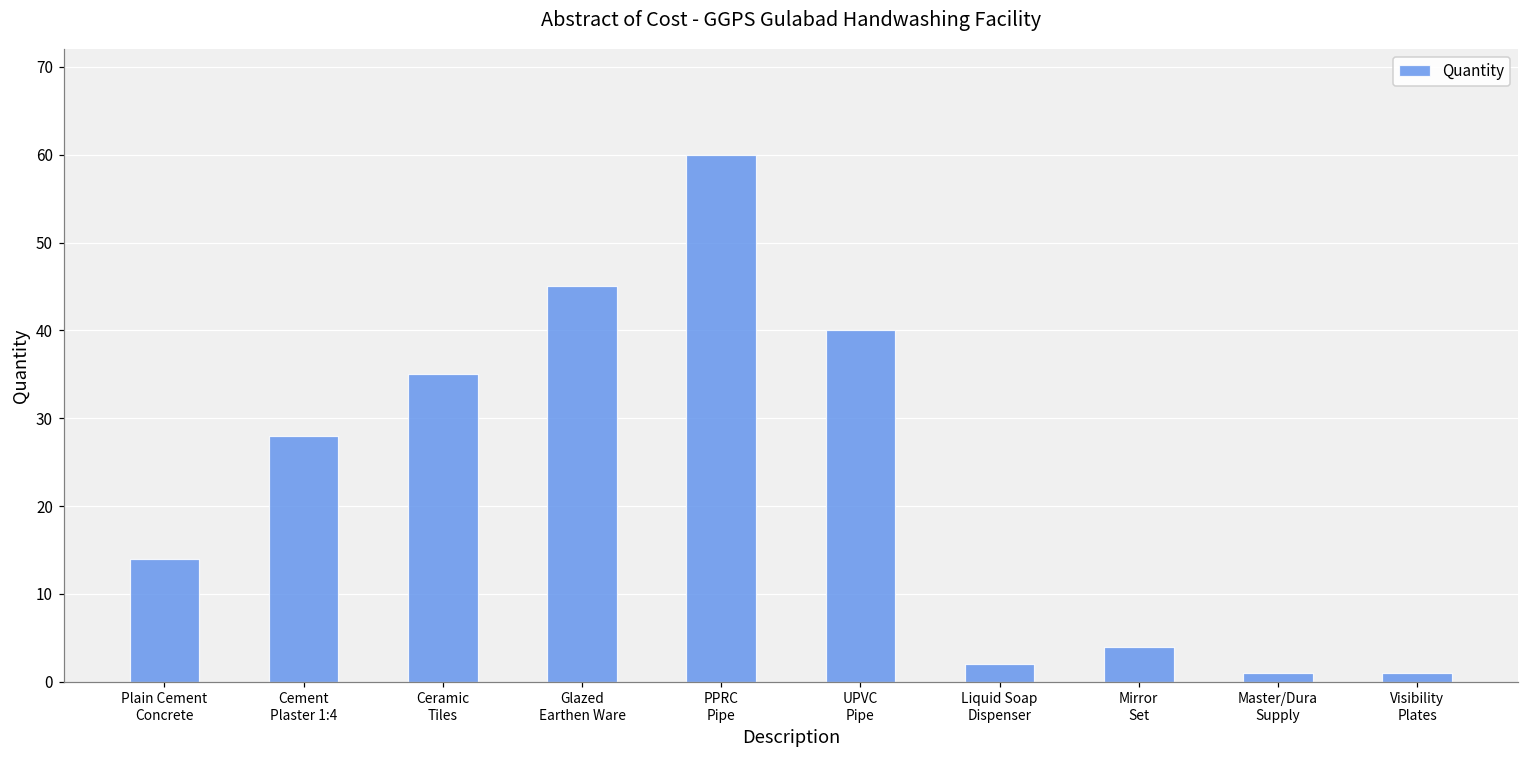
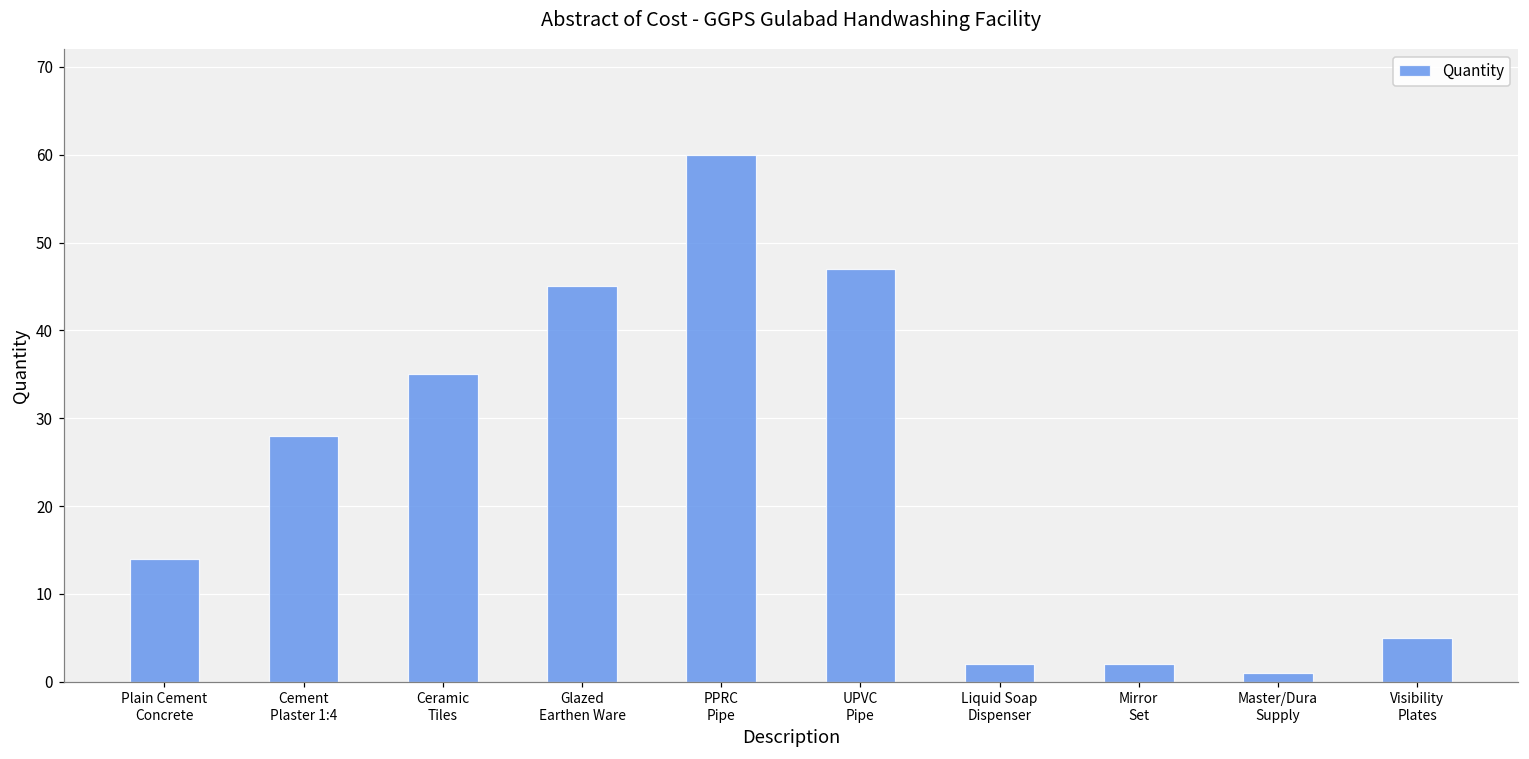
UPVC Pipe: 40 -> 47
Mirror Set: 4 -> 2
Visibility Plates: 1 -> 5
